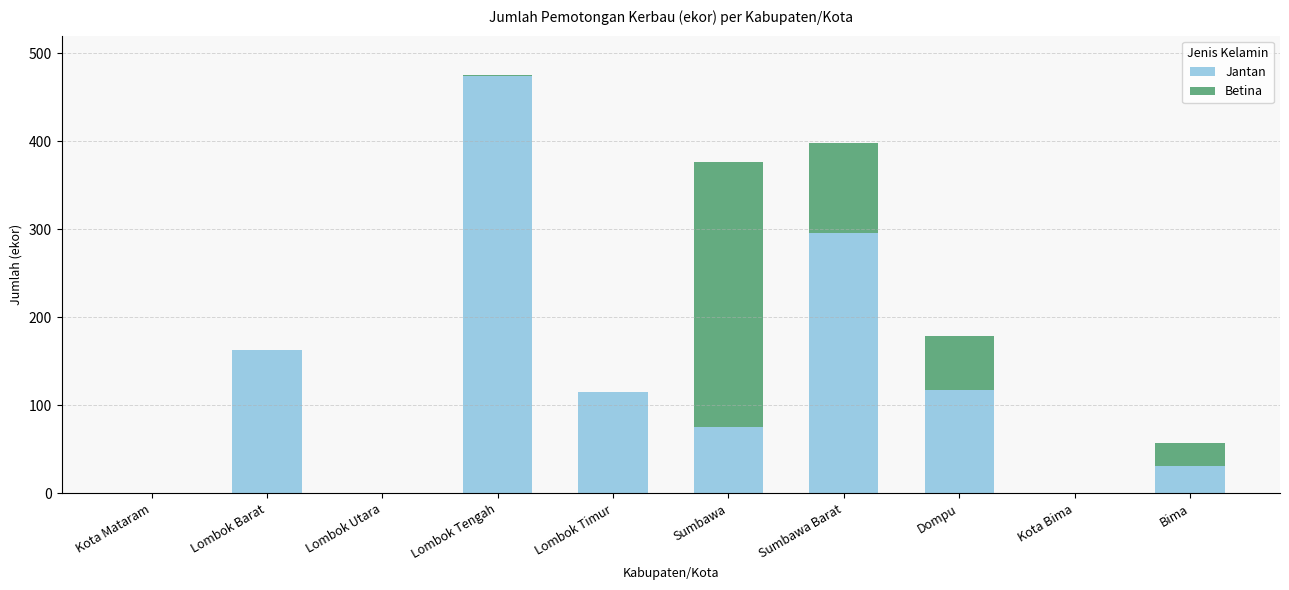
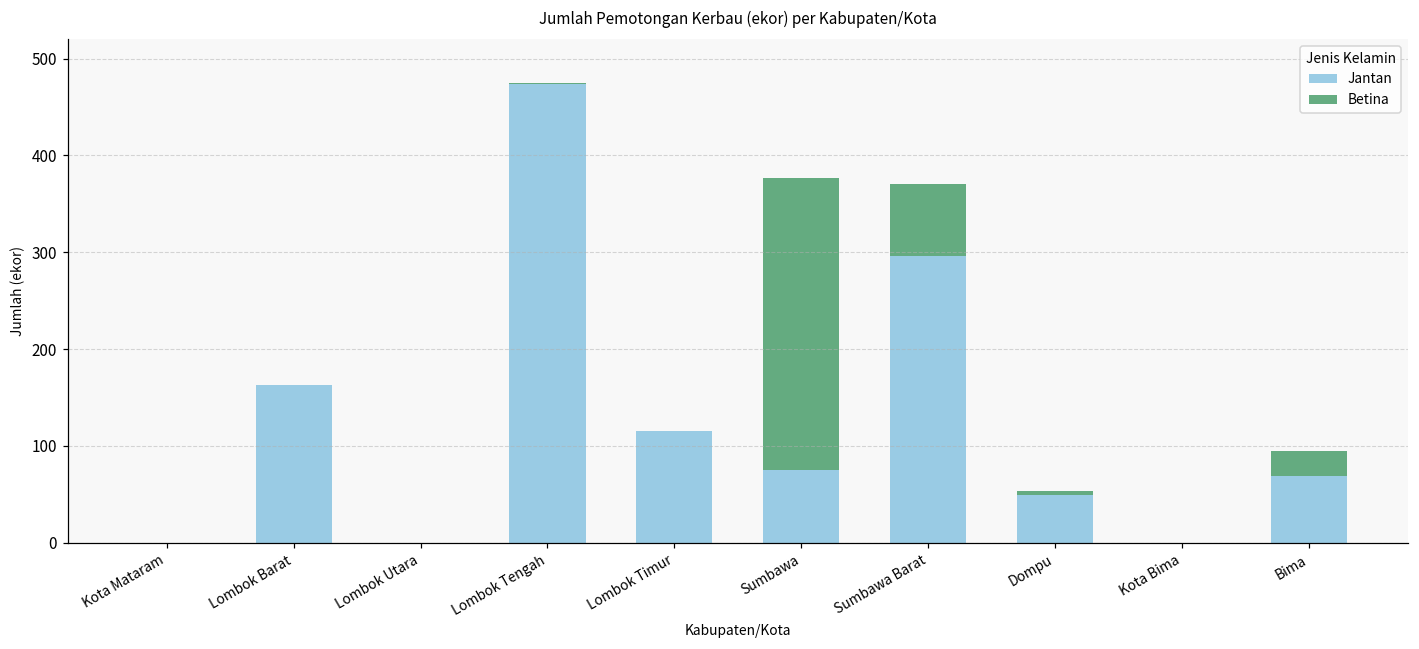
Betina, Sumbawa Barat: 100 -> 70
Jantan, Dompu: 120 -> 50
Betina, Dompu: 60 -> 10
Jantan, Bima: 30 -> 70
